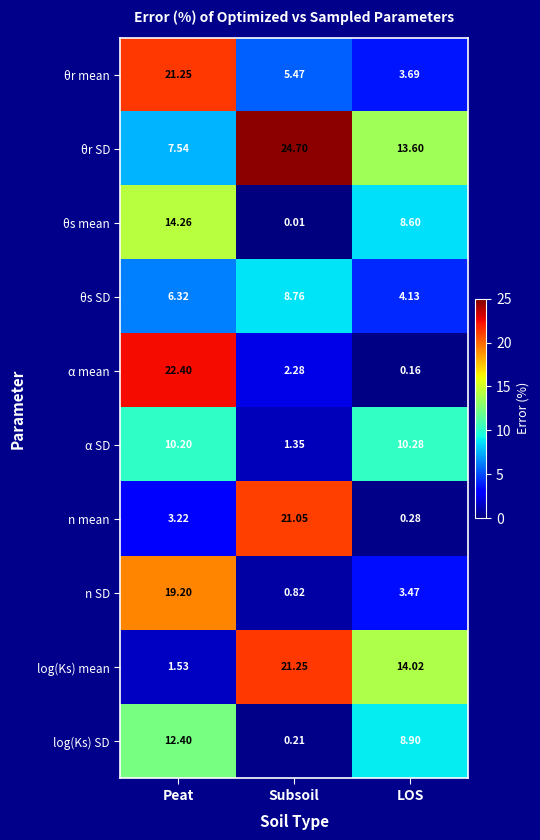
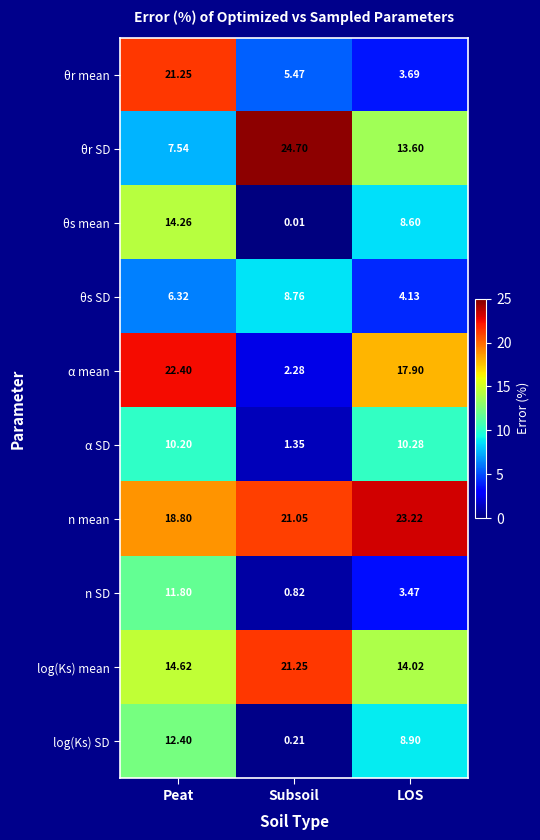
α mean, LOS: 0.16 -> 17.90
n mean, Peat: 3.22 -> 18.80
n mean, LOS: 0.28 -> 23.22
n SD, Peat: 19.20 -> 11.80
log(Ks) mean, Peat: 1.53 -> 14.62
